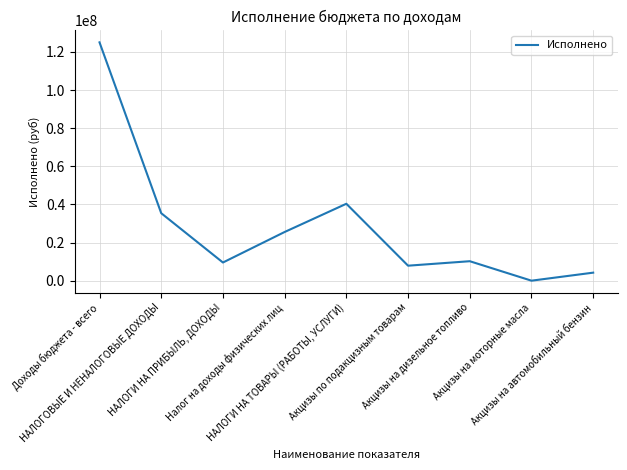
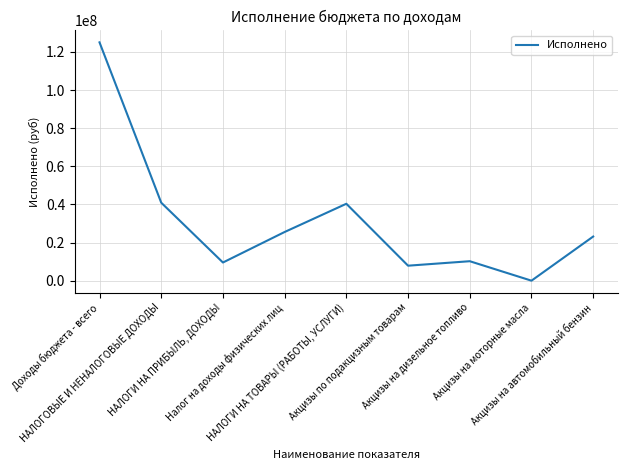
НАЛОГОВЫЕ И НЕНАЛОГОВЫЕ ДОХОДЫ: 35000000 -> 41000000
Акцизы на автомобильный бензин: 4000000 -> 23000000
